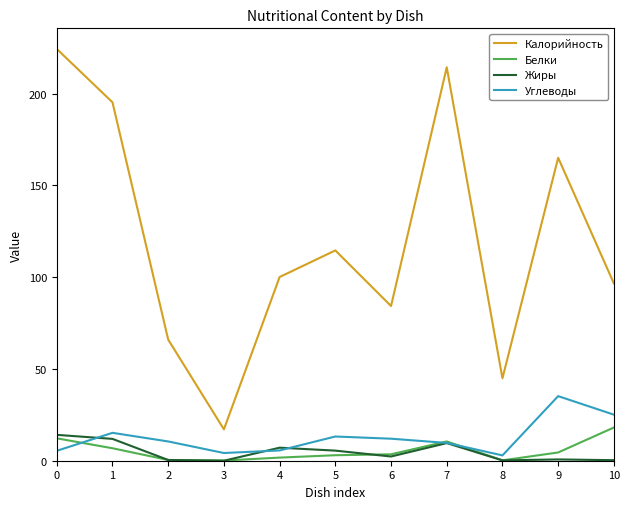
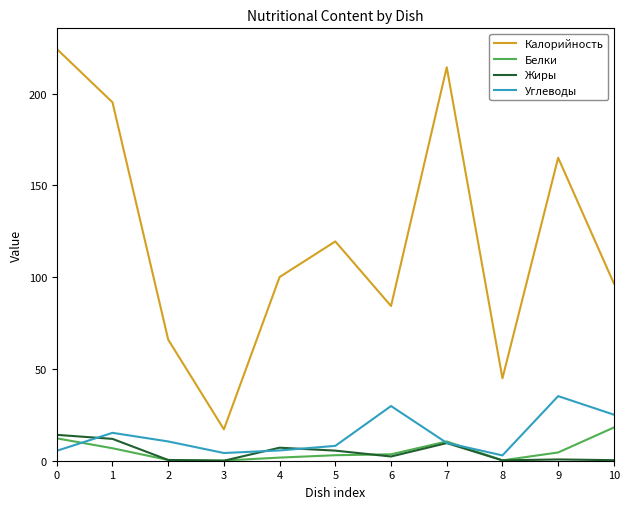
Калорийность, 5: 115 -> 120
Углеводы, 5: 13 -> 8
Углеводы, 6: 12 -> 30
